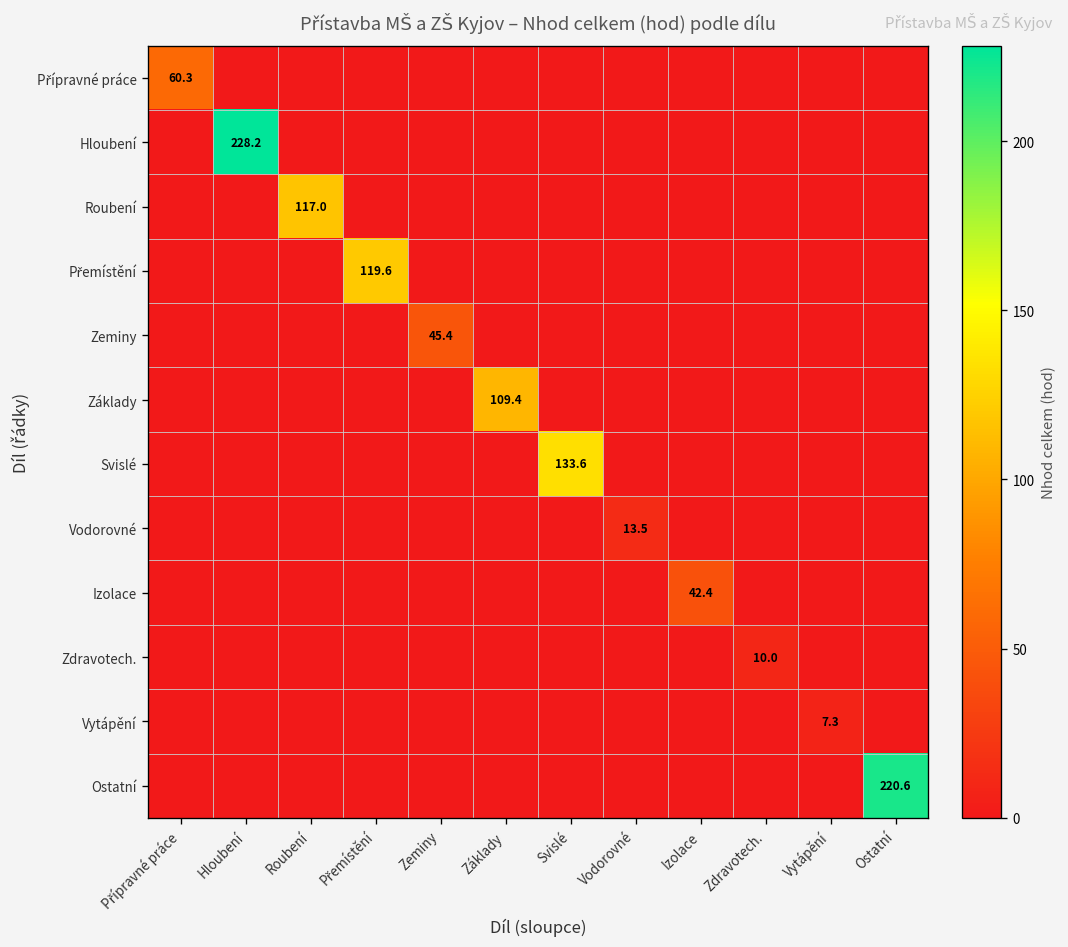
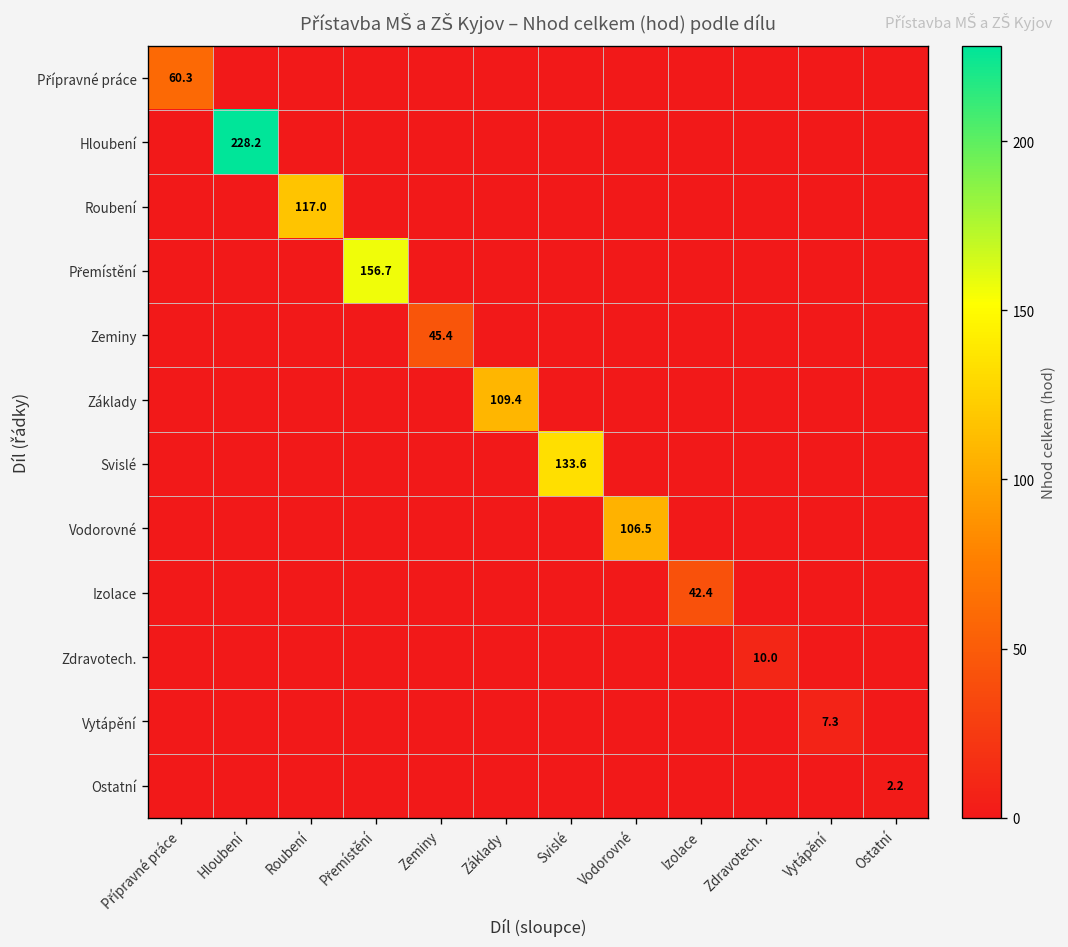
Přemístění, Přemístění: 119.6 -> 156.7
Vodorovné, Vodorovné: 13.5 -> 106.5
Ostatní, Ostatní: 220.6 -> 2.2
